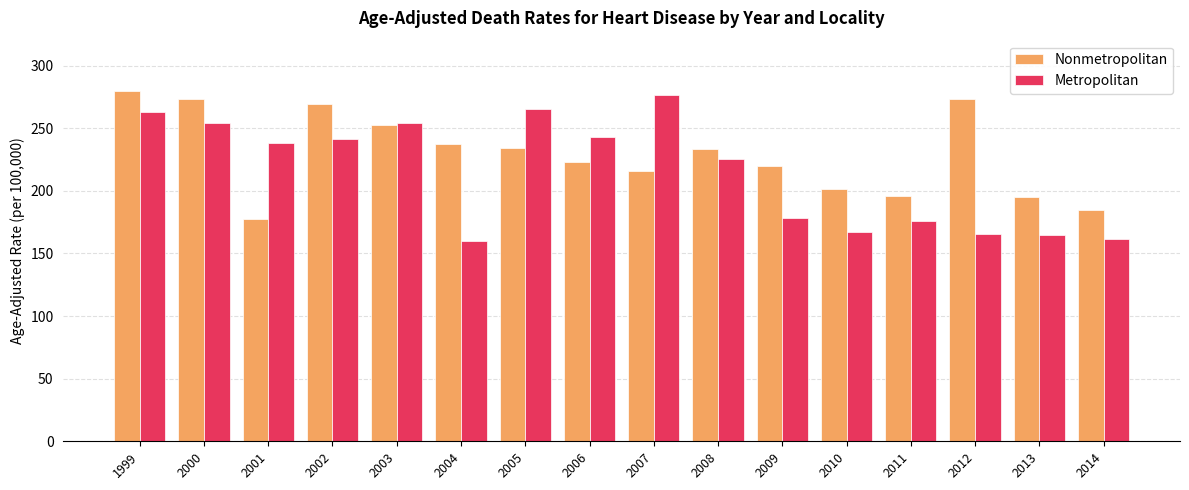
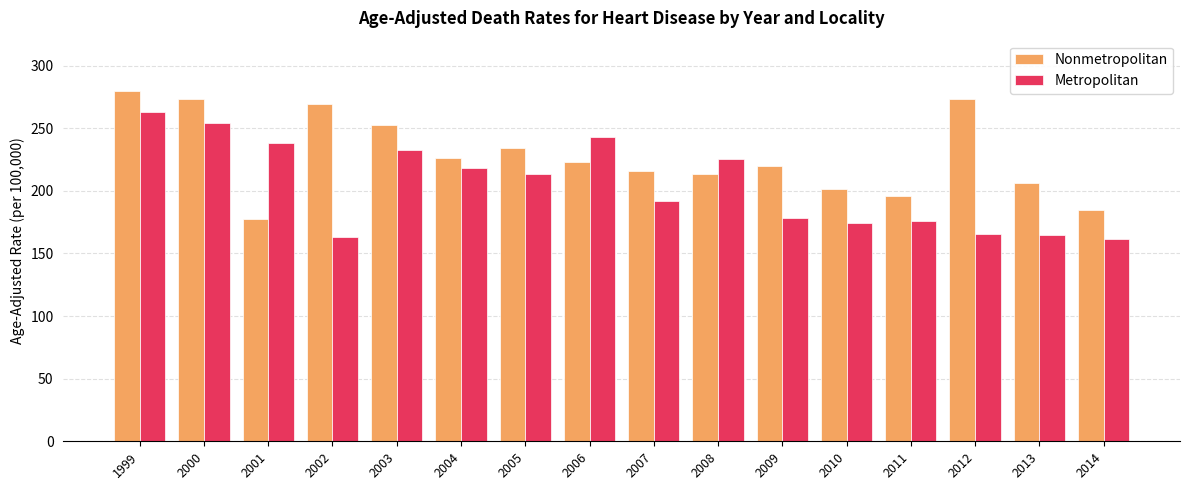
Metropolitan, 2002: 241 -> 163
Metropolitan, 2003: 254 -> 233
Nonmetropolitan, 2004: 237 -> 226
Metropolitan, 2004: 160 -> 218
Metropolitan, 2005: 266 -> 213
Metropolitan, 2007: 277 -> 192
Nonmetropolitan, 2008: 234 -> 214
Metropolitan, 2010: 167 -> 175
Nonmetropolitan, 2013: 195 -> 206
